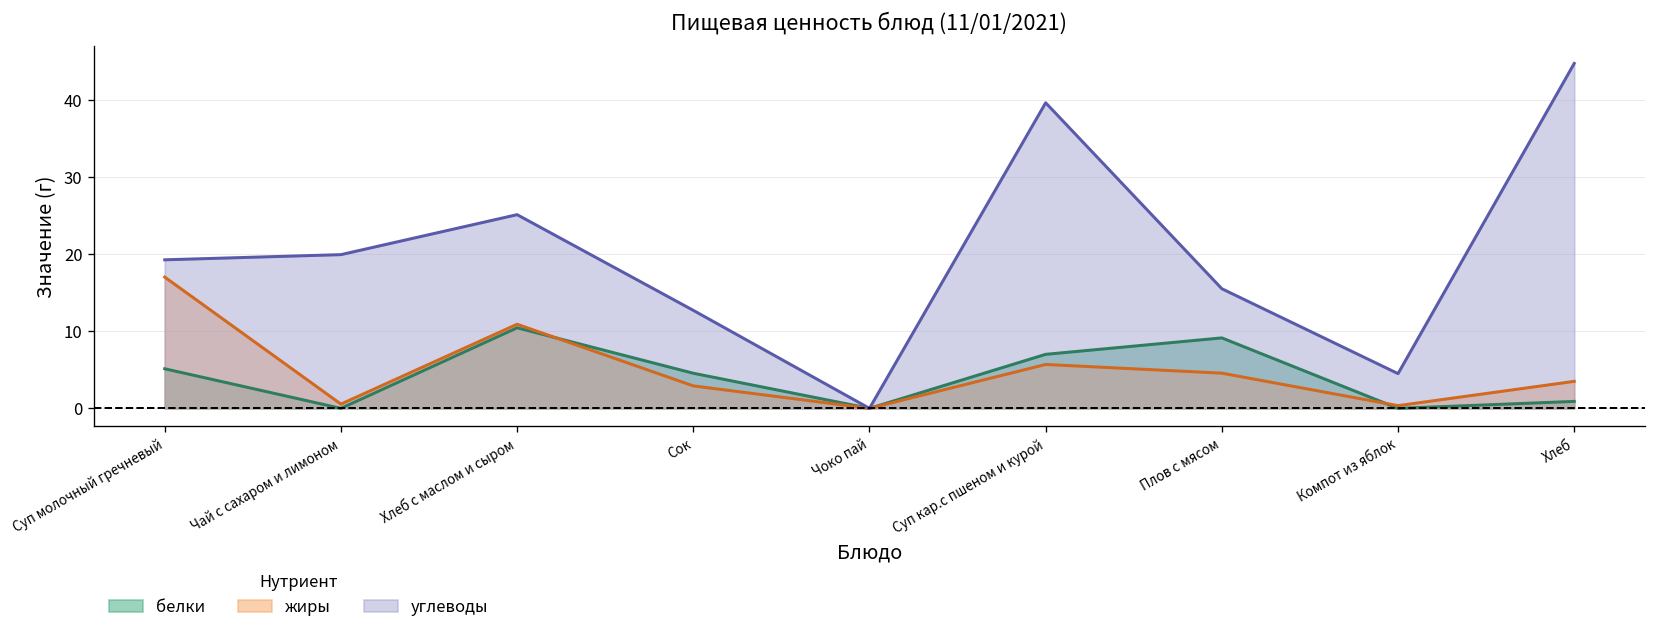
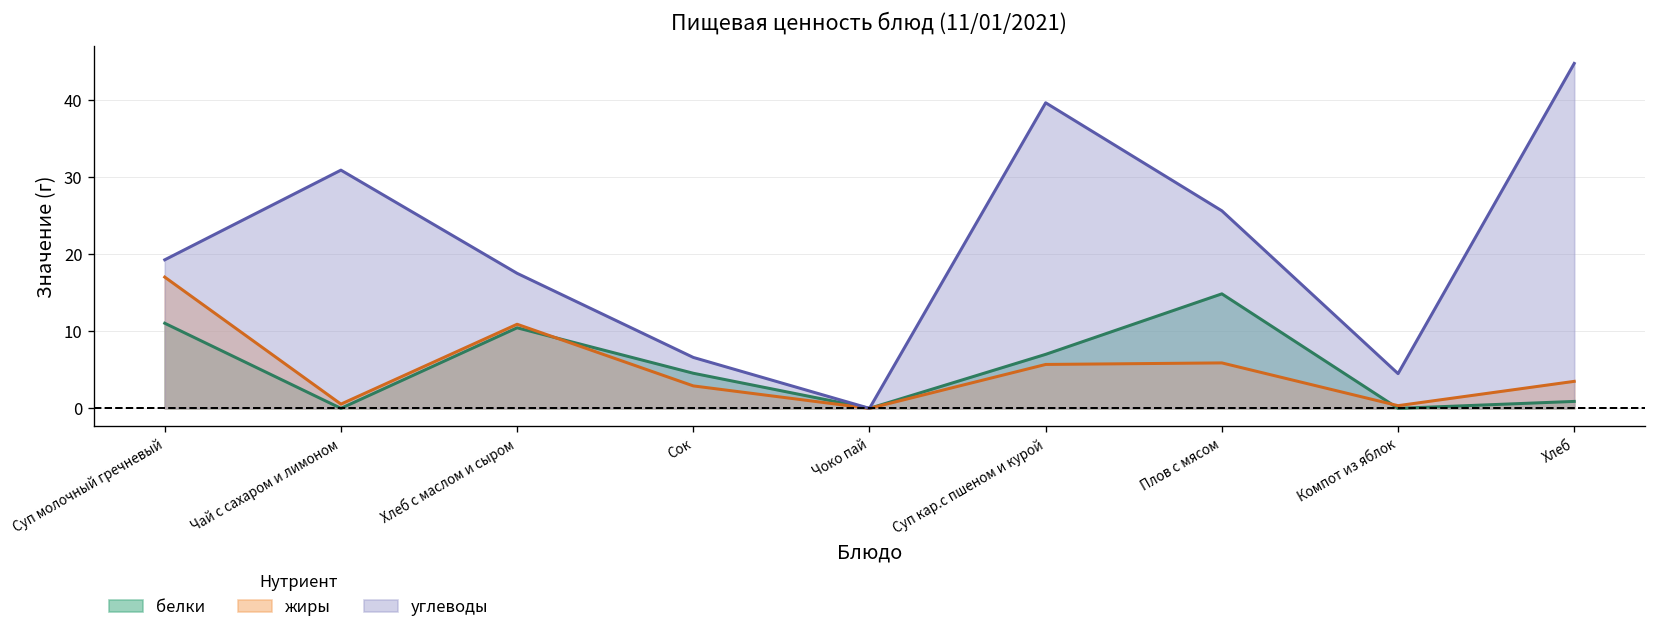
белки, Суп молочный гречневый: 5 -> 11
углеводы, Чай с сахаром и лимоном: 20 -> 31
углеводы, Хлеб с маслом и сыром: 25 -> 18
углеводы, Сок: 13 -> 7
белки, Плов с мясом: 9 -> 15
жиры, Плов с мясом: 5 -> 6
углеводы, Плов с мясом: 16 -> 26
